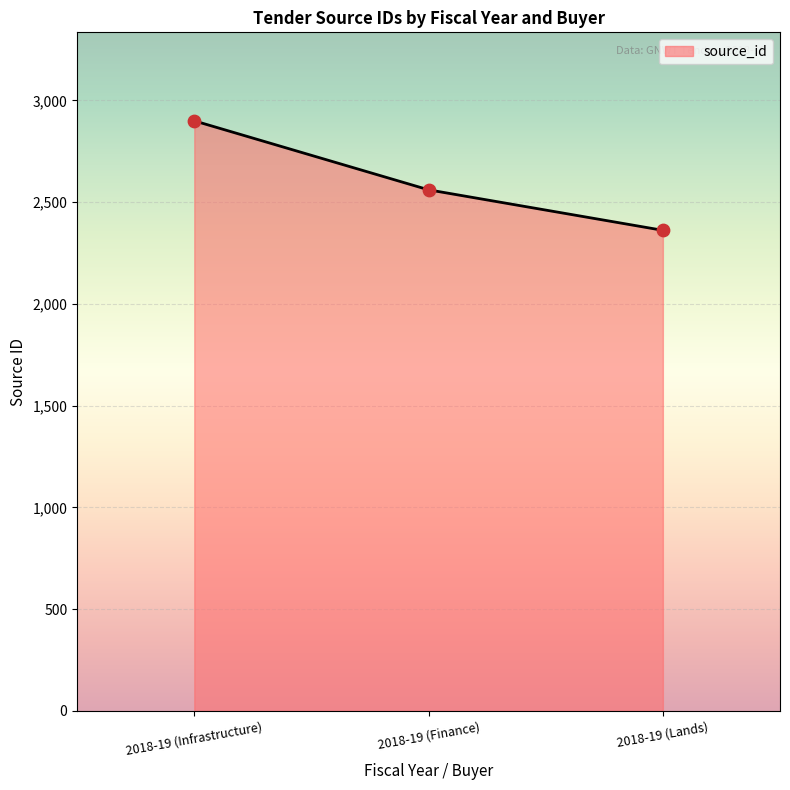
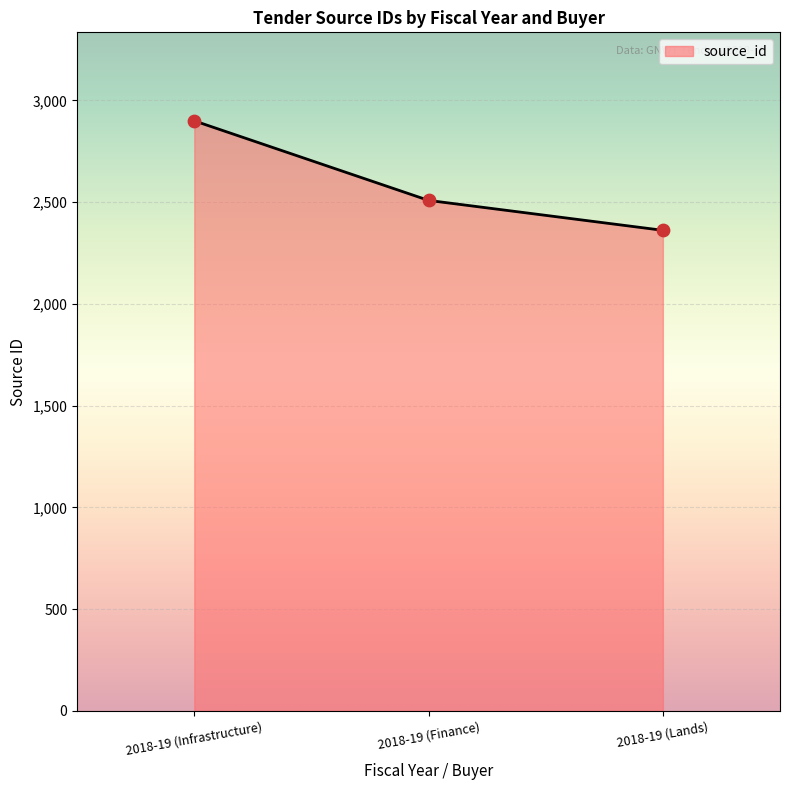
2018-19 (Finance): 2,560 -> 2,510
